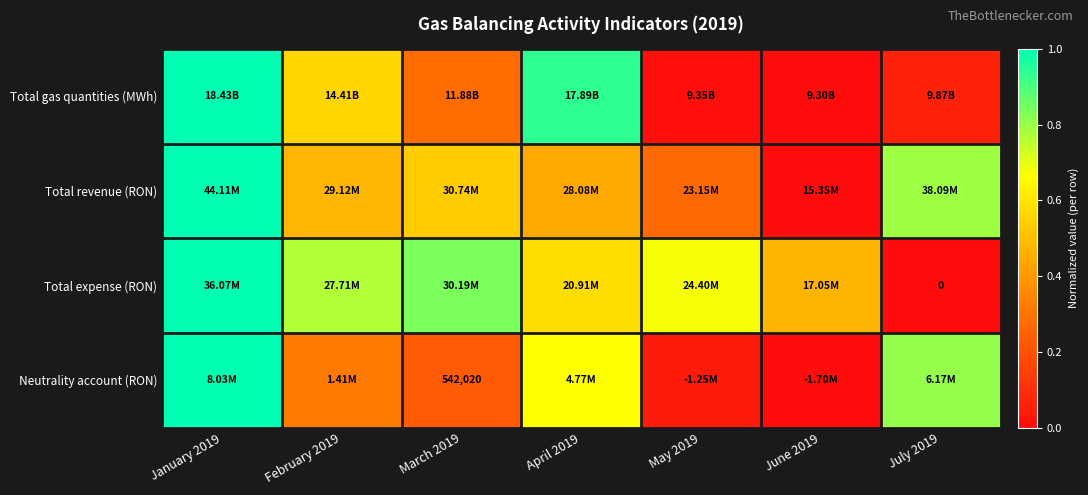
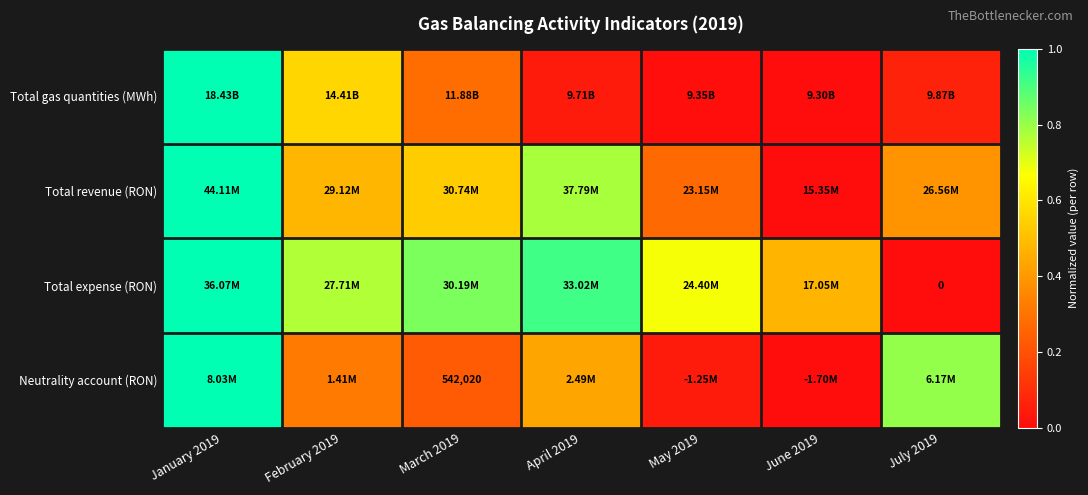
Total gas quantities (MWh), April 2019: 17.89B -> 9.71B
Total revenue (RON), April 2019: 28.08M -> 37.79M
Total revenue (RON), July 2019: 38.09M -> 26.56M
Total expense (RON), April 2019: 20.91M -> 33.02M
Neutrality account (RON), April 2019: 4.77M -> 2.49M
